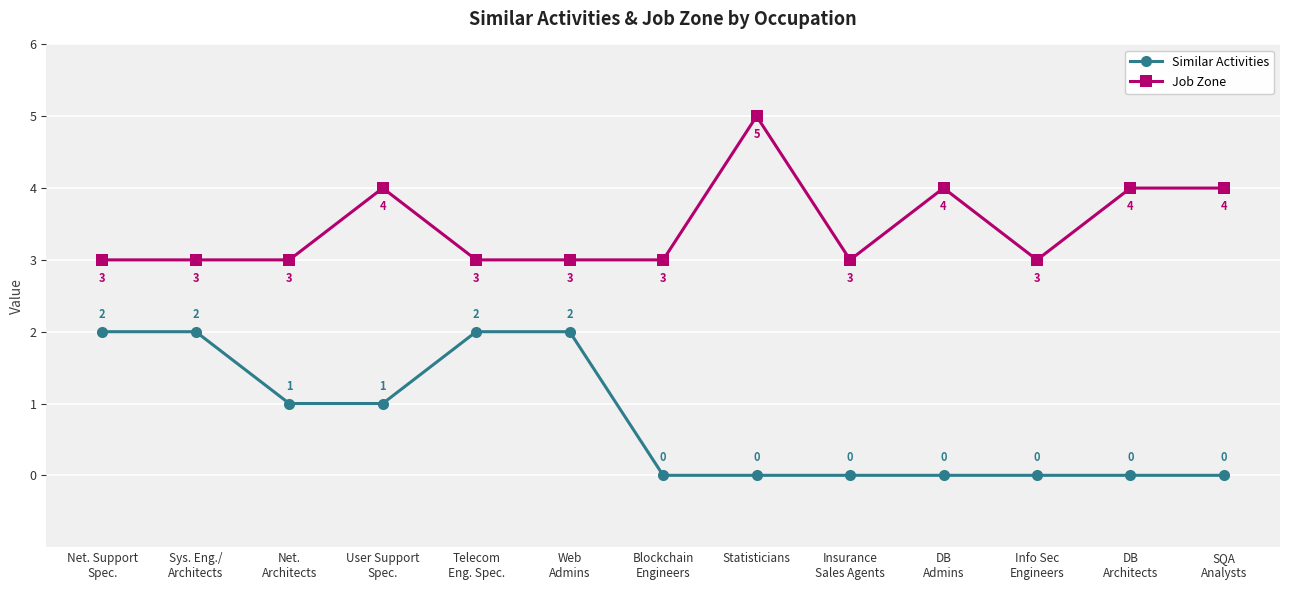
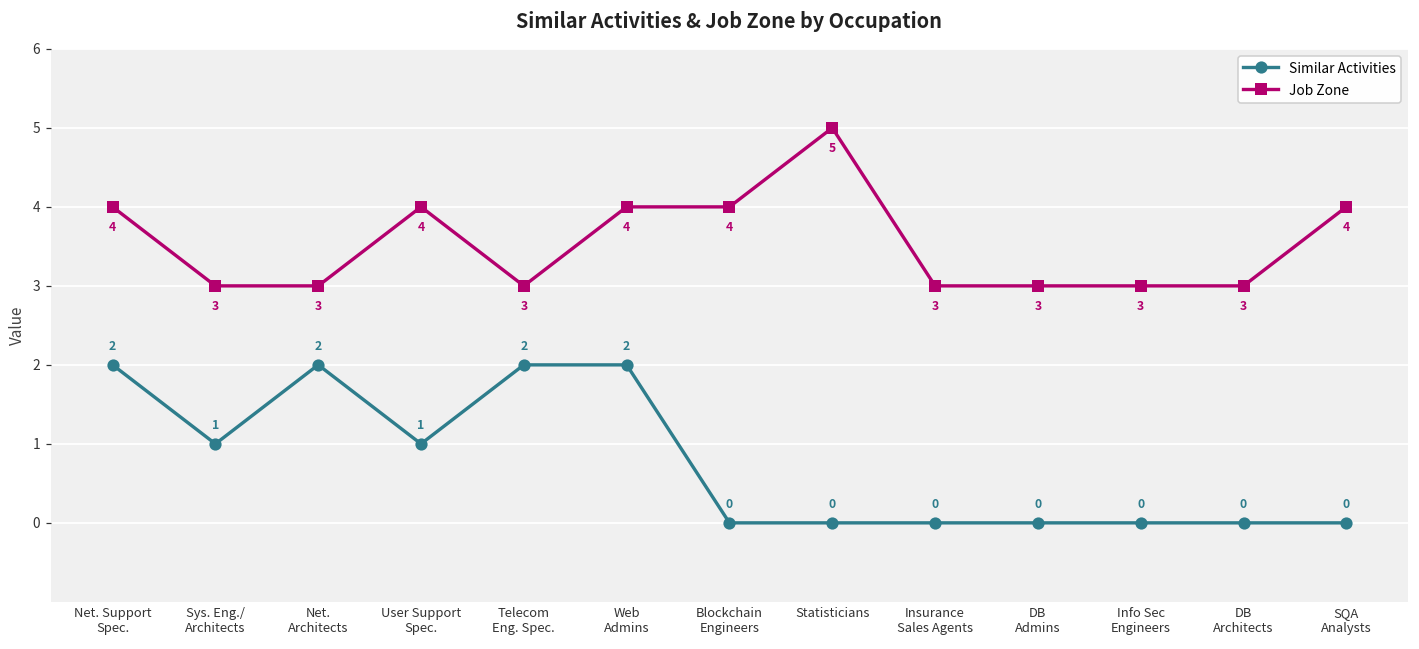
Job Zone, Net. Support Spec.: 3 -> 4
Similar Activities, Sys. Eng./ Architects: 2 -> 1
Similar Activities, Net. Architects: 1 -> 2
Job Zone, Web Admins: 3 -> 4
Job Zone, Blockchain Engineers: 3 -> 4
Job Zone, DB Admins: 4 -> 3
Job Zone, DB Architects: 4 -> 3
